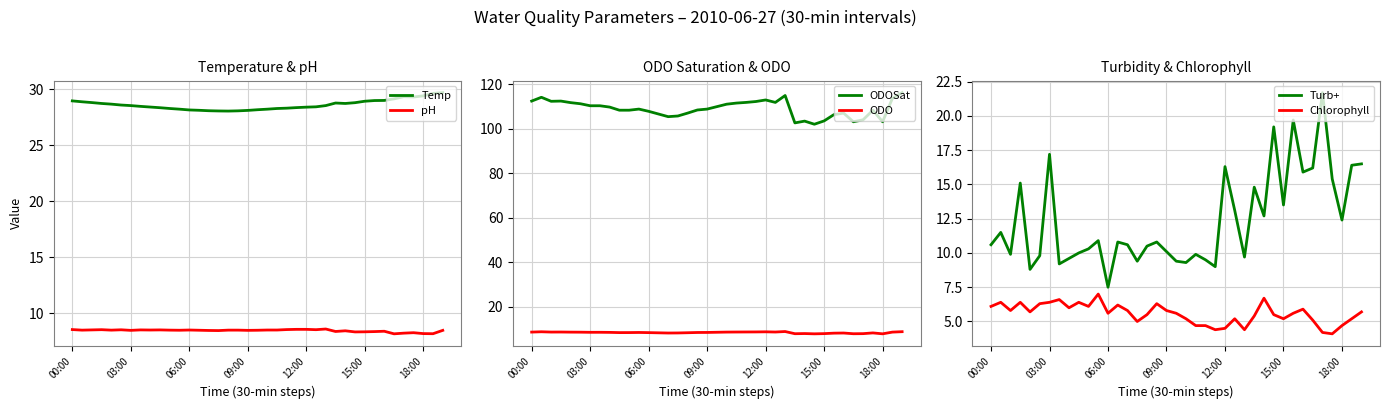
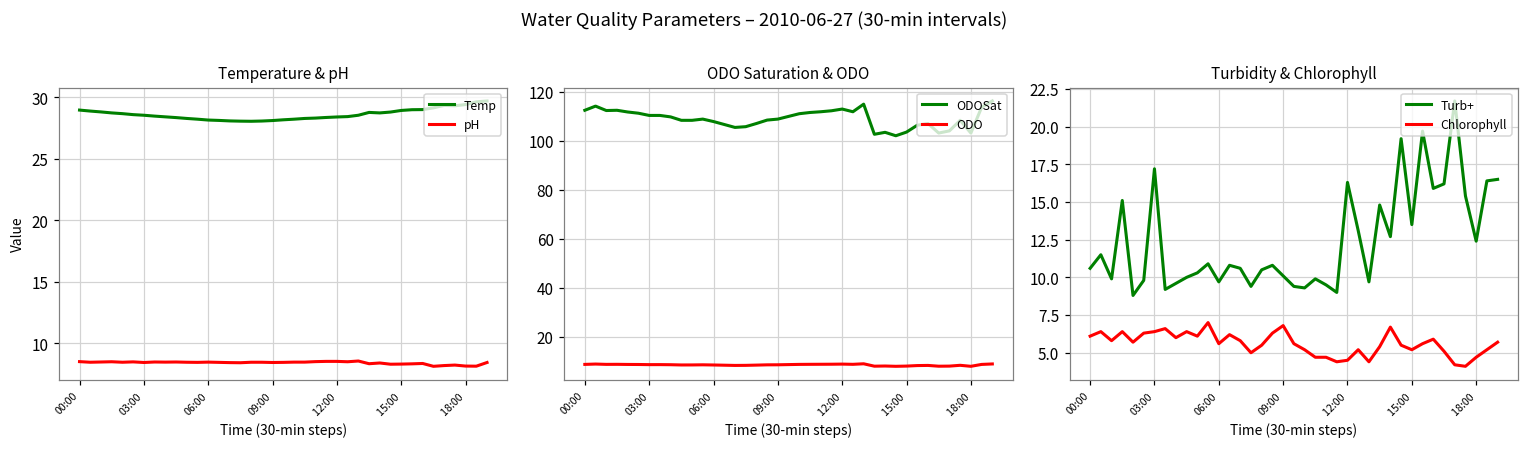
Turbidity & Chlorophyll, Turb+, 06:00: 7.5 -> 9.7
Turbidity & Chlorophyll, Chlorophyll, 09:00: 5.8 -> 6.8
